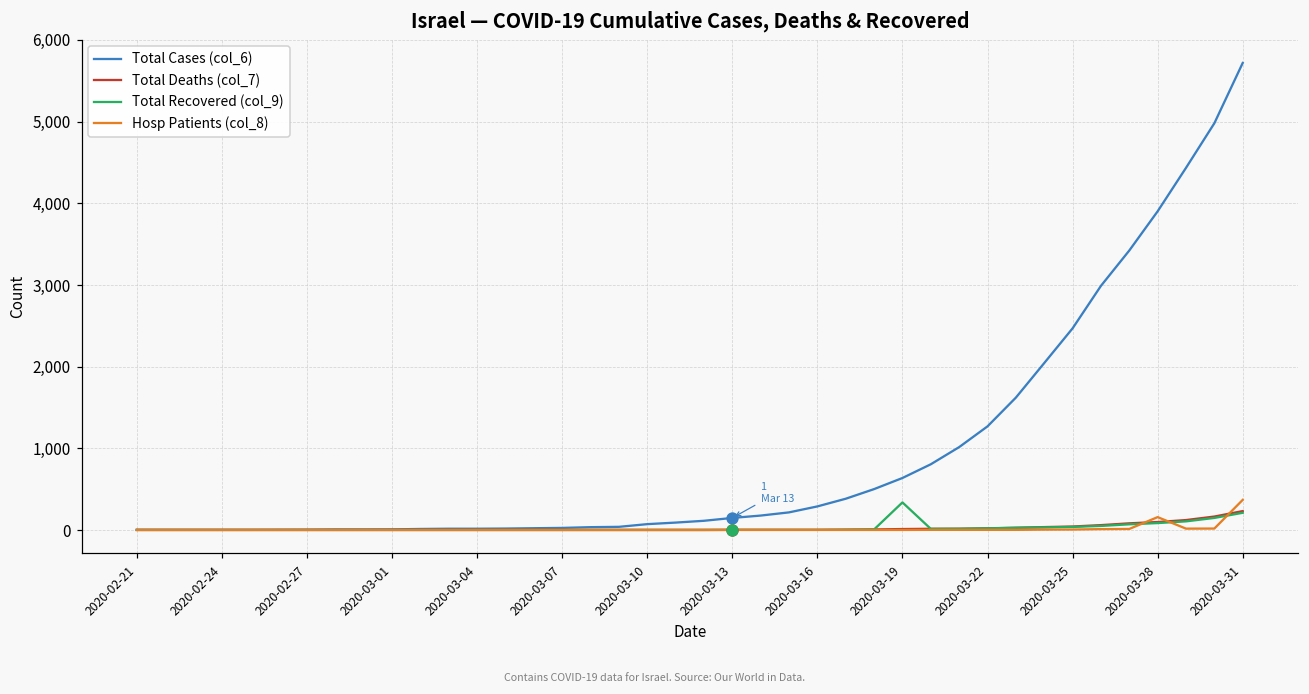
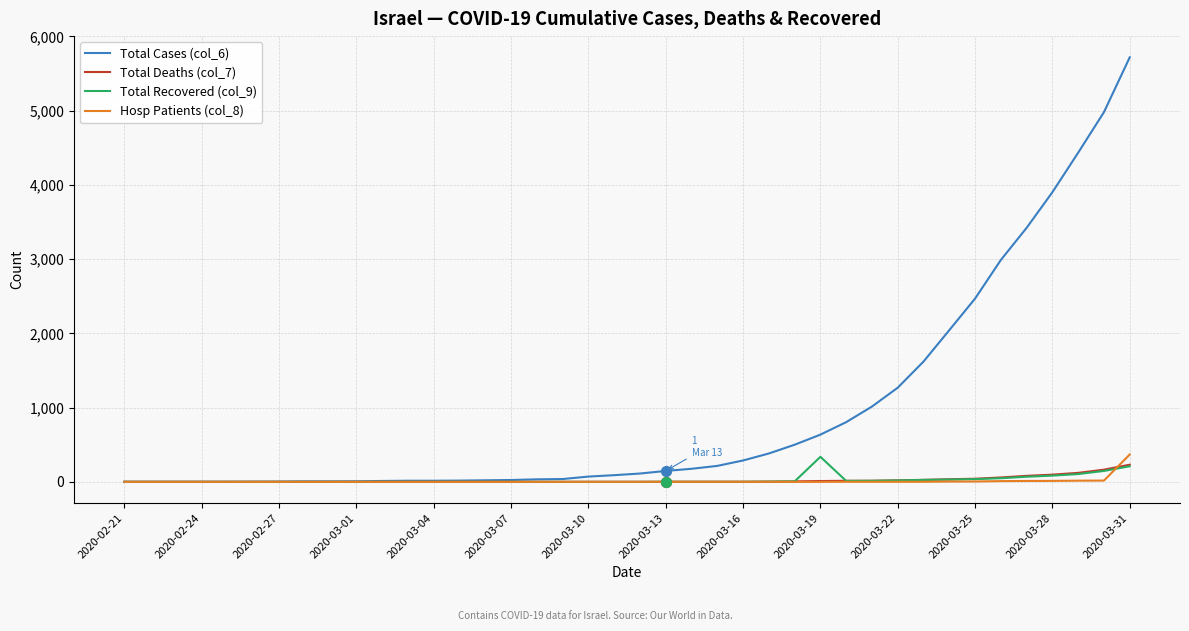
Hosp Patients (col_8), 2020-03-28: 200 -> 0
